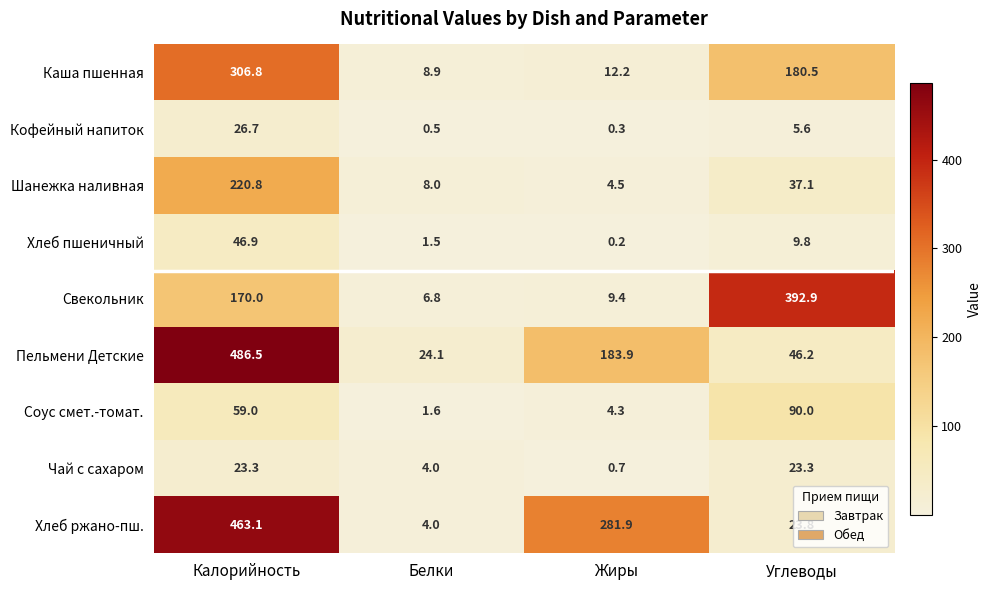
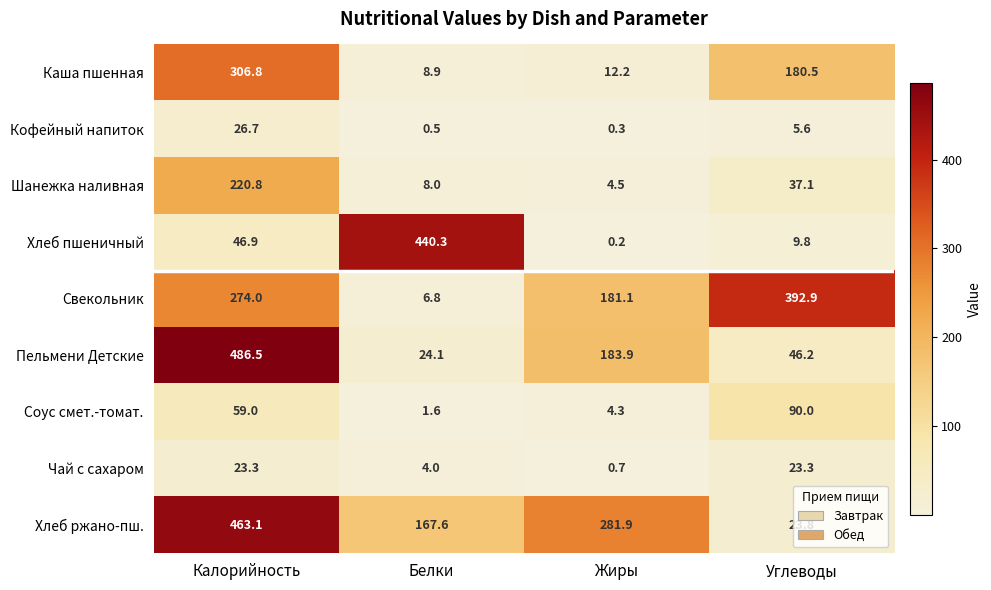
Хлеб пшеничный, Белки: 1.5 -> 440.3
Свекольник, Калорийность: 170.0 -> 274.0
Свекольник, Жиры: 9.4 -> 181.1
Хлеб ржано-пш., Белки: 4.0 -> 167.6
